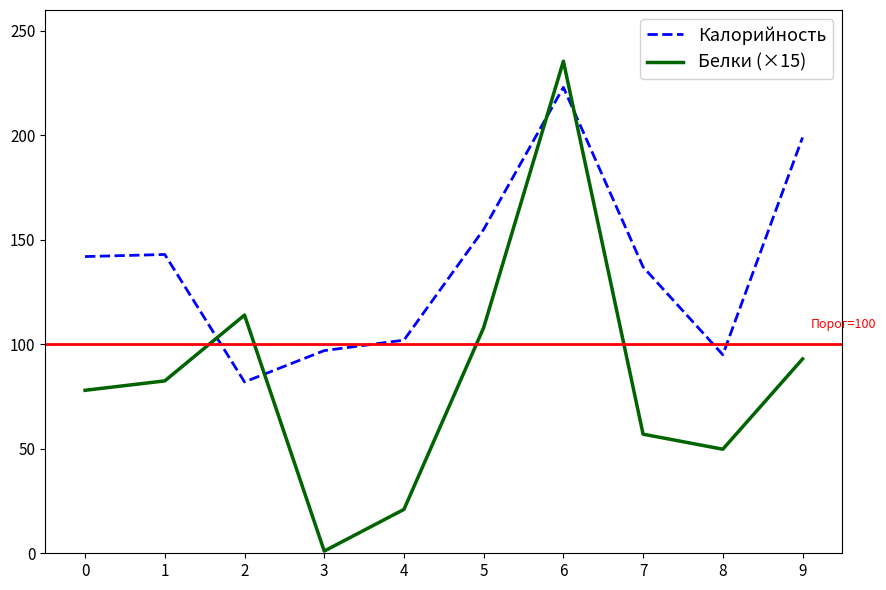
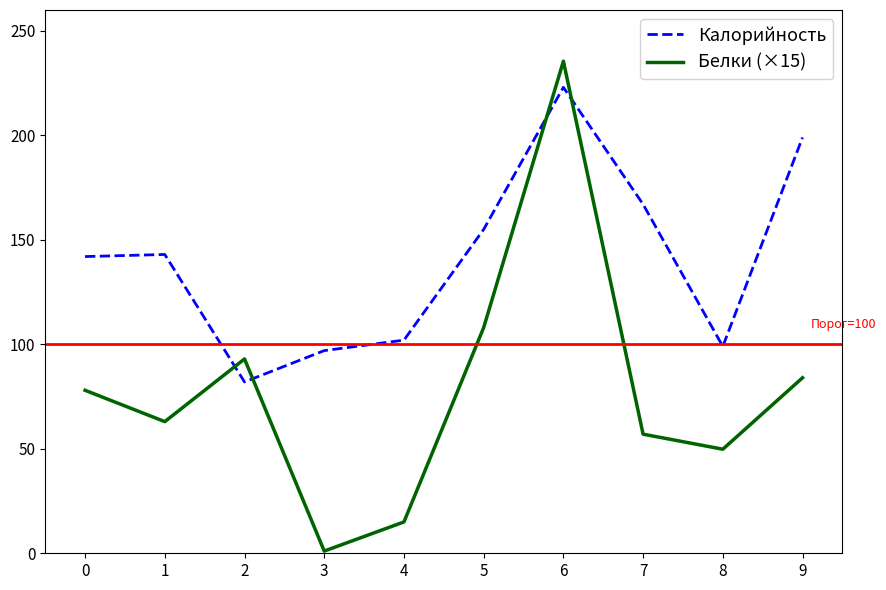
Белки (×15), 1: 83 -> 63
Белки (×15), 2: 114 -> 93
Белки (×15), 4: 21 -> 15
Калорийность, 7: 137 -> 167
Калорийность, 8: 95 -> 99
Белки (×15), 9: 93 -> 84
